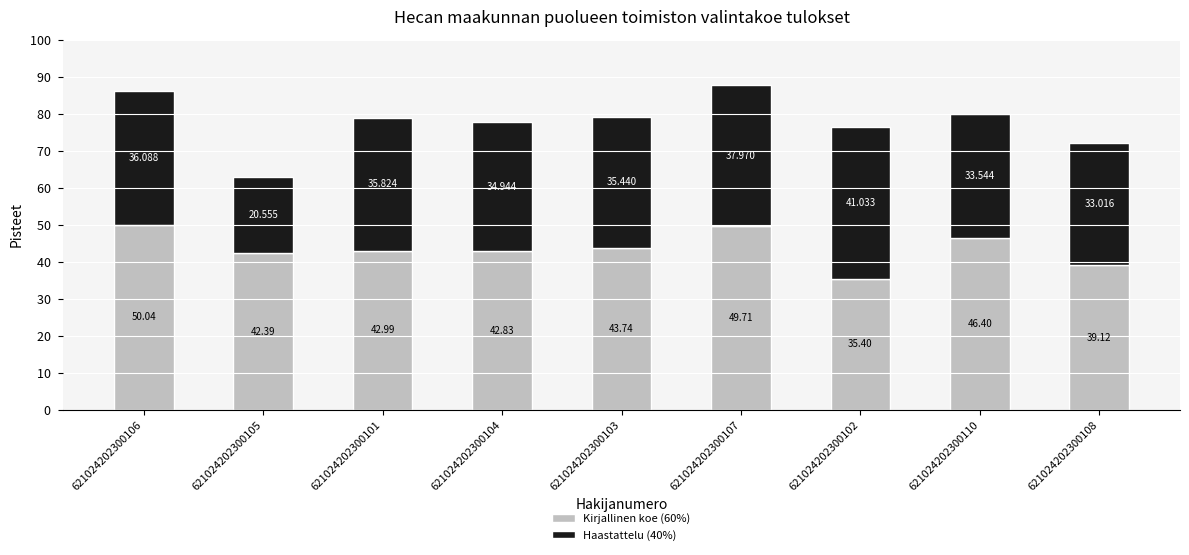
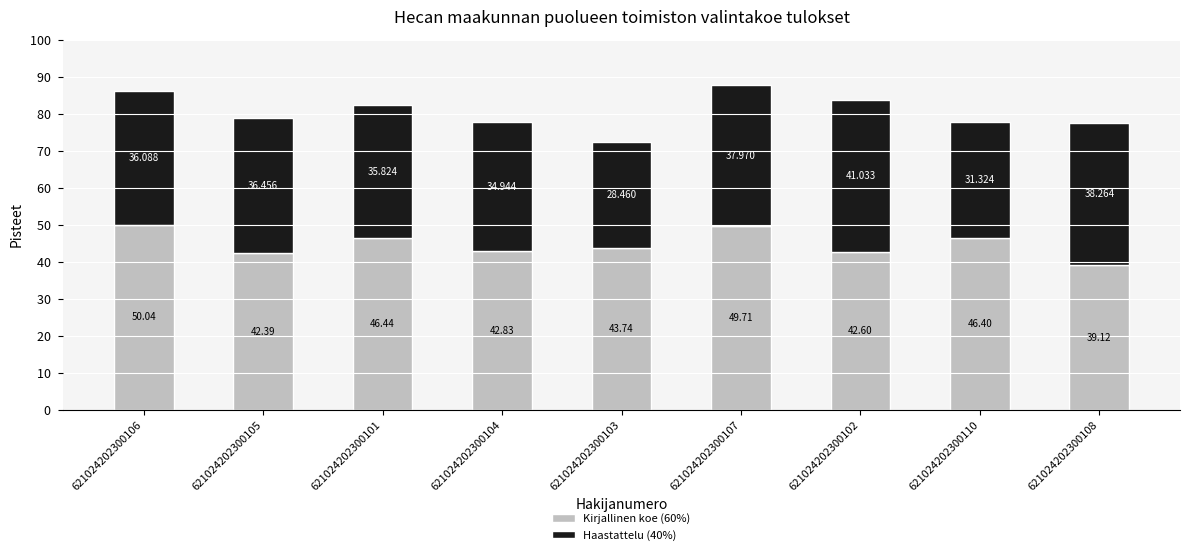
Haastattelu (40%), 621024202300105: 20.555 -> 36.456
Kirjallinen koe (60%), 621024202300101: 42.99 -> 46.44
Haastattelu (40%), 621024202300103: 35.440 -> 28.460
Kirjallinen koe (60%), 621024202300102: 35.40 -> 42.60
Haastattelu (40%), 621024202300110: 33.544 -> 31.324
Haastattelu (40%), 621024202300108: 33.016 -> 38.264
